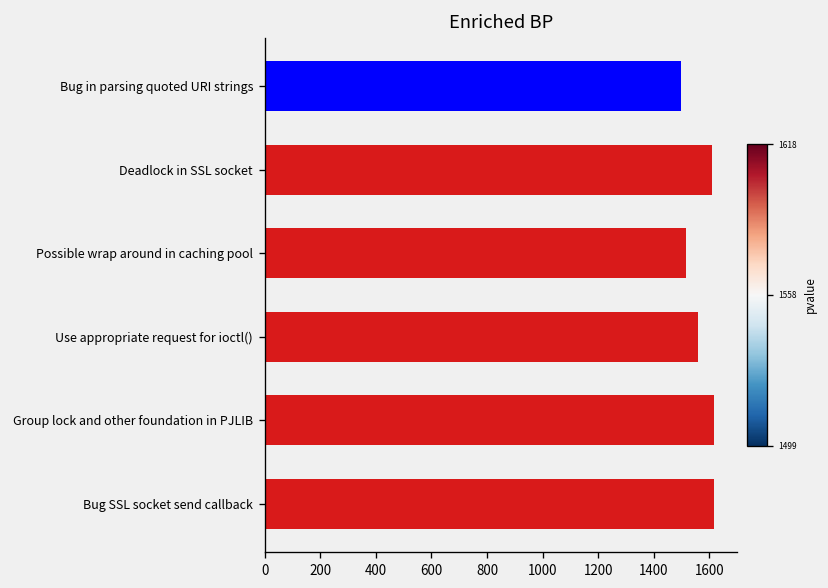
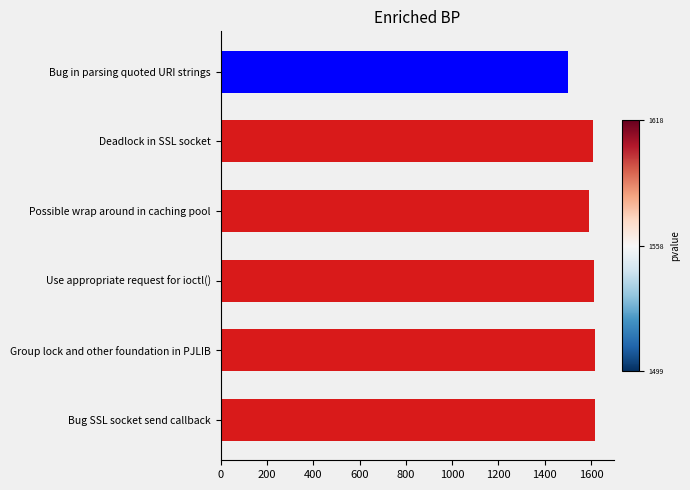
Possible wrap around in caching pool: 1520 -> 1590
Use appropriate request for ioctl(): 1560 -> 1610
